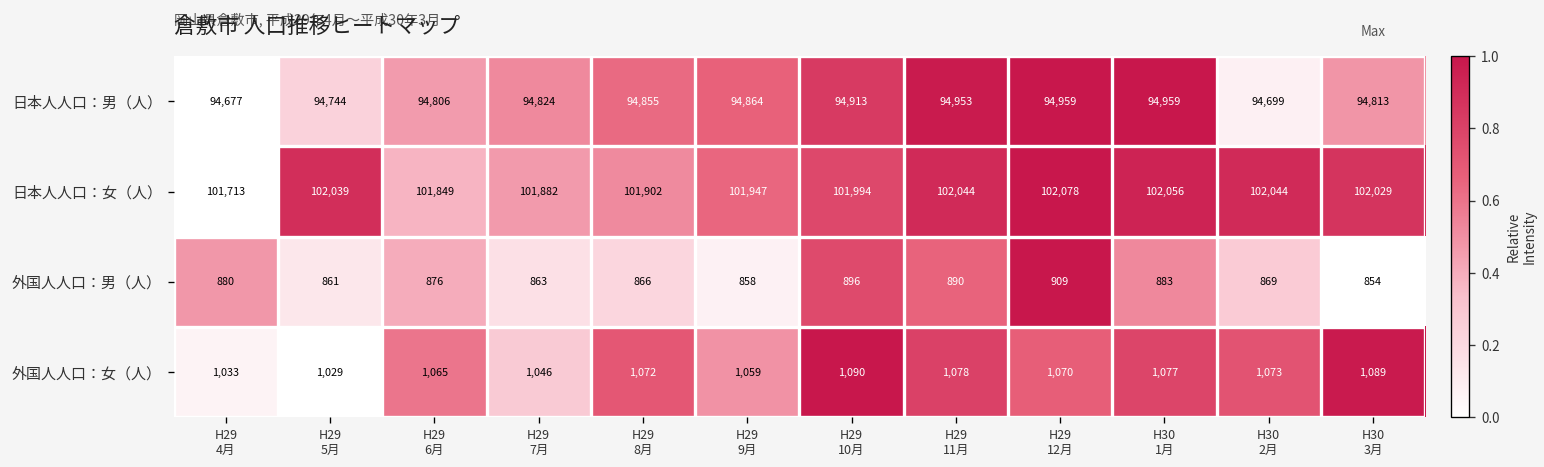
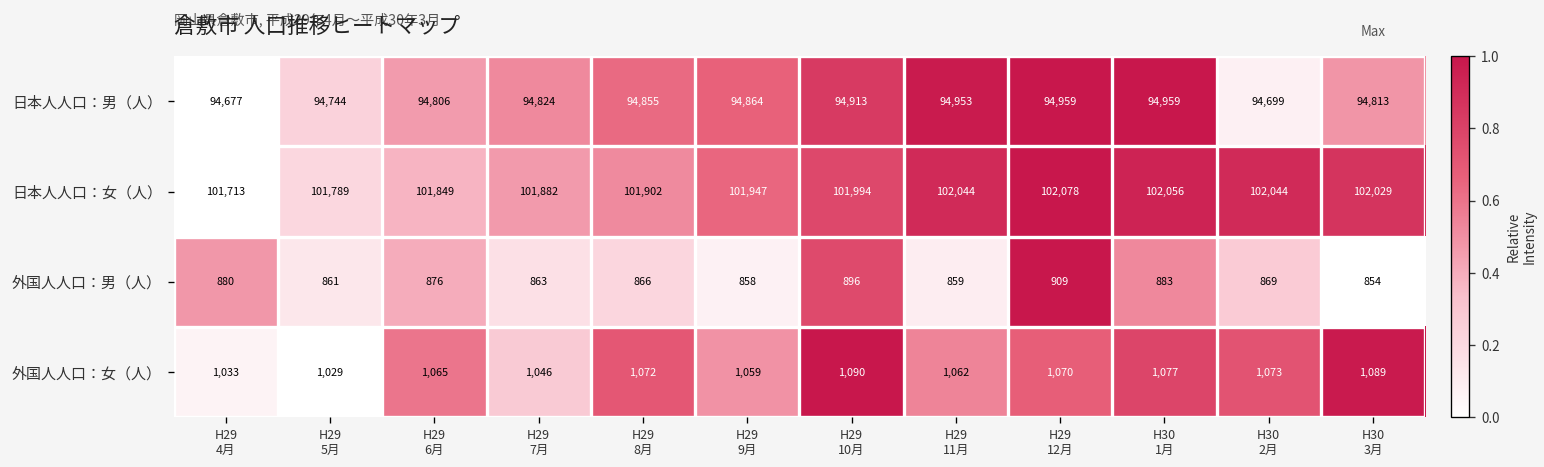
日本人人口：女（人）, H29 5月: 102,039 -> 101,789
外国人人口：男（人）, H29 11月: 890 -> 859
外国人人口：女（人）, H29 11月: 1,078 -> 1,062
